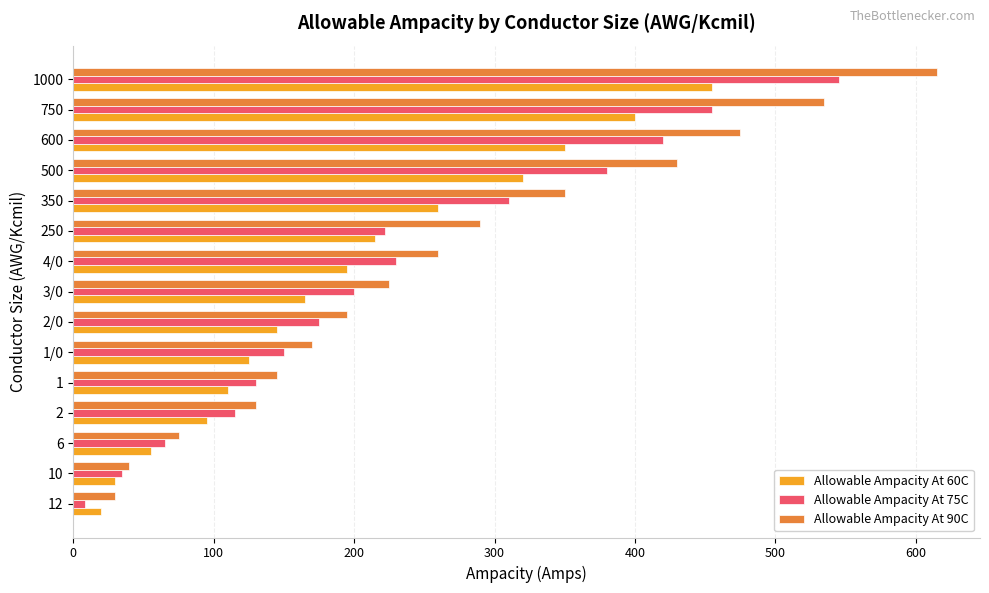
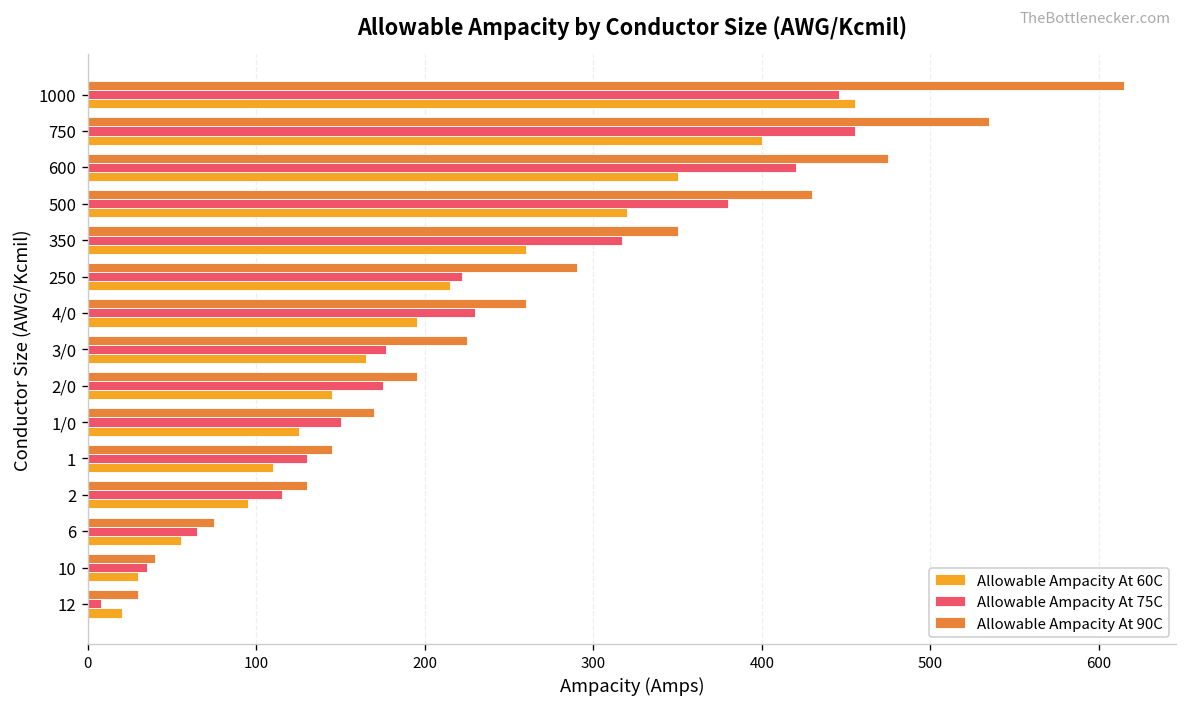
Allowable Ampacity At 75C, 1000: 545 -> 446
Allowable Ampacity At 75C, 350: 310 -> 317
Allowable Ampacity At 75C, 3/0: 200 -> 177
